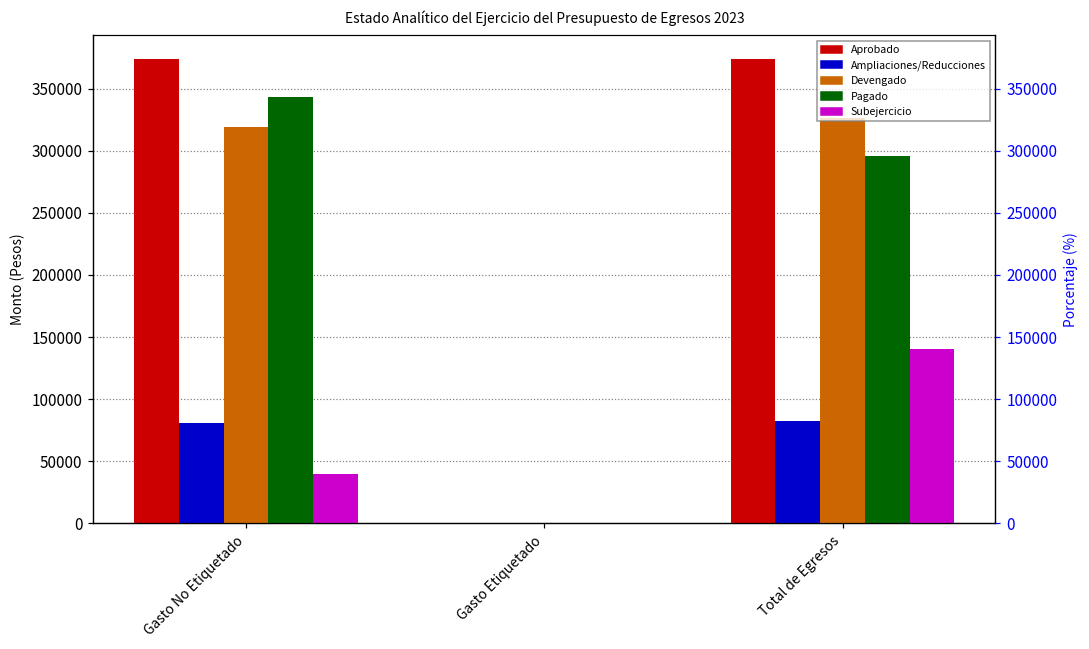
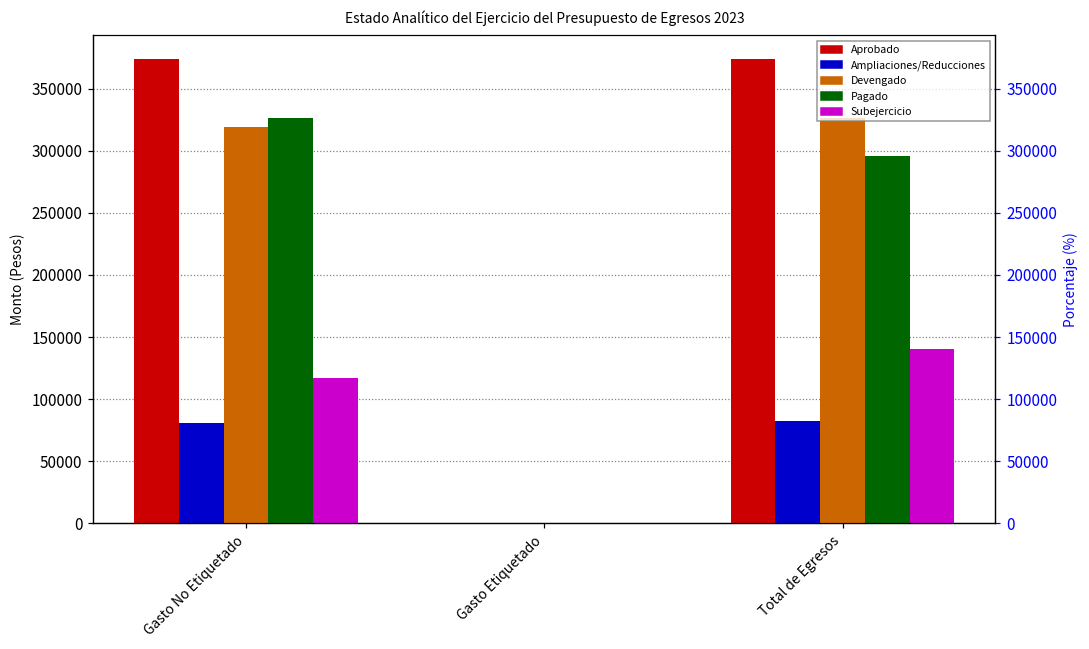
Pagado, Gasto No Etiquetado: 344000 -> 327000
Subejercicio, Gasto No Etiquetado: 40000 -> 117000
